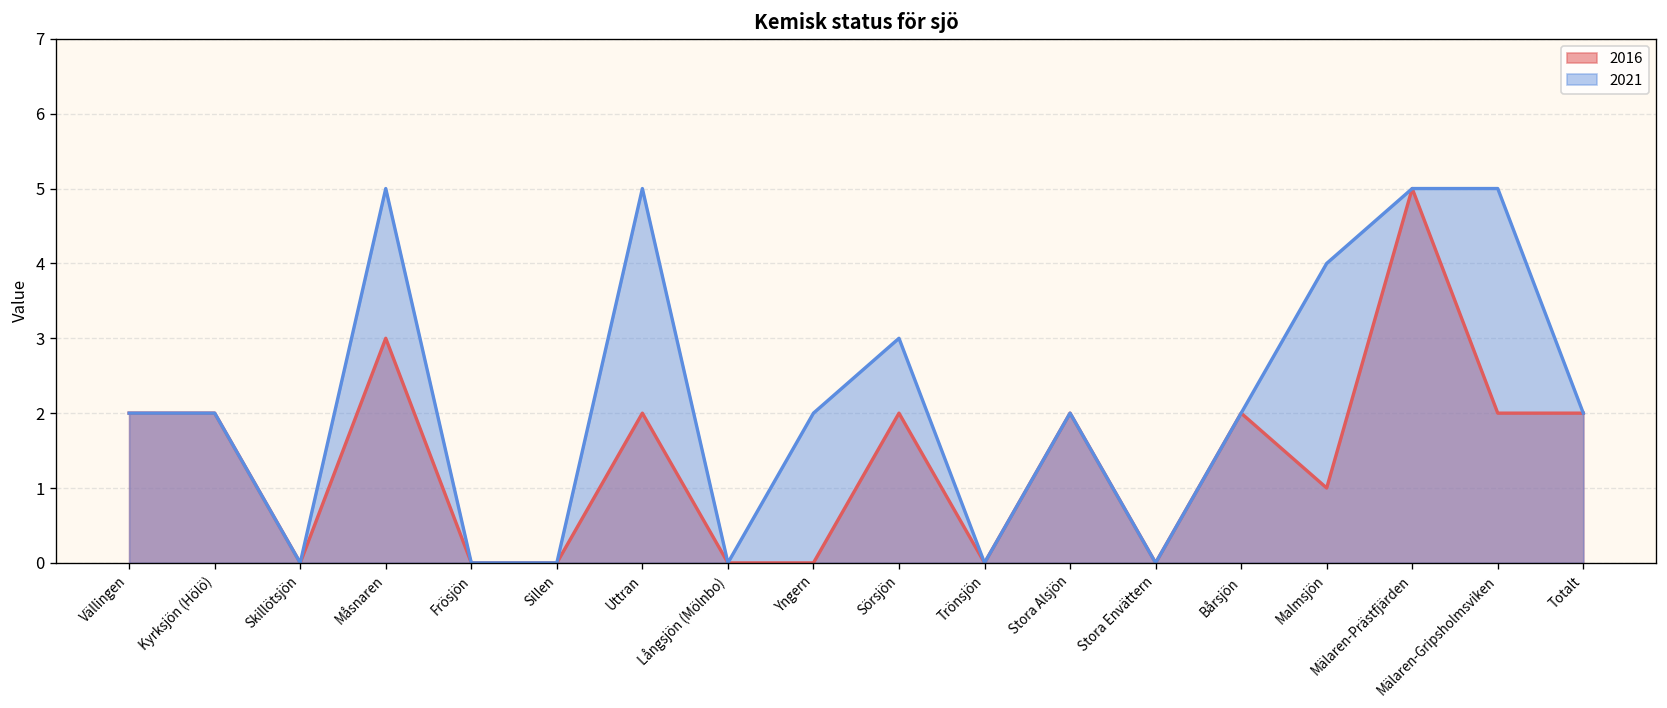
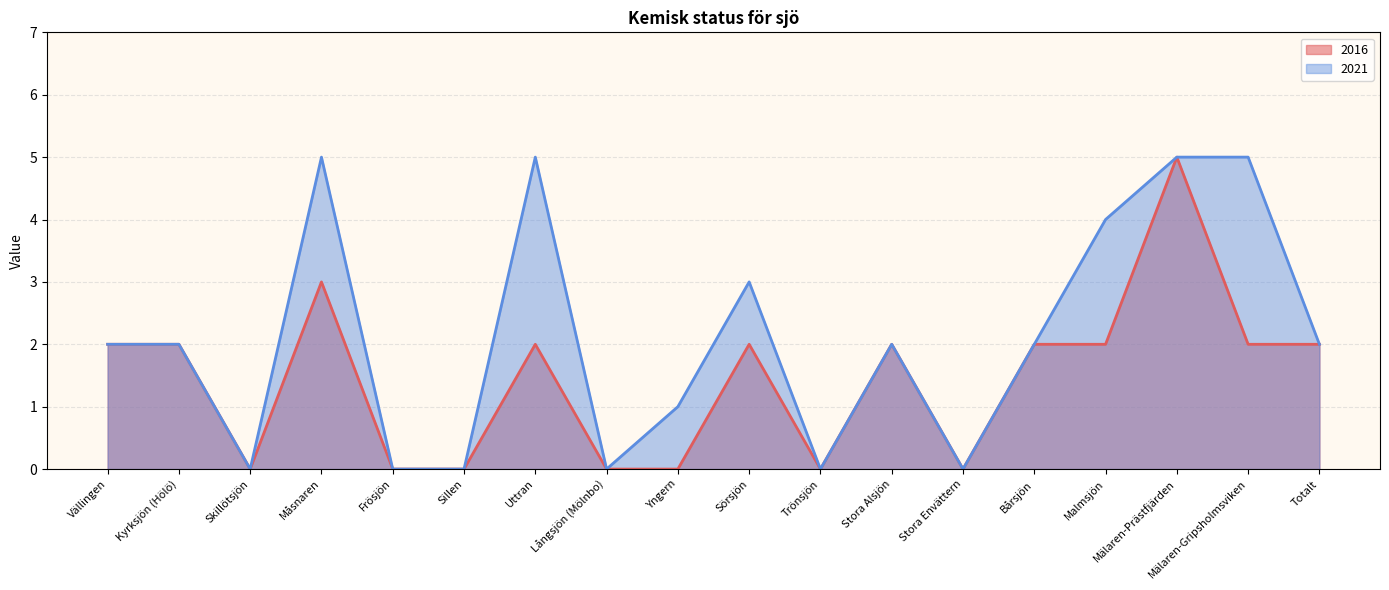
2021, Yngern: 2 -> 1
2016, Malmsjön: 1 -> 2
